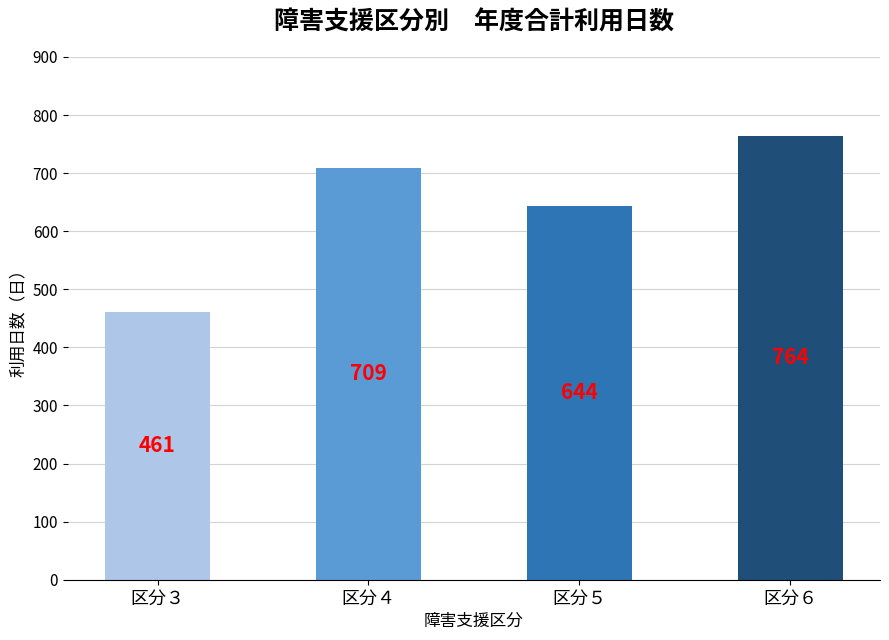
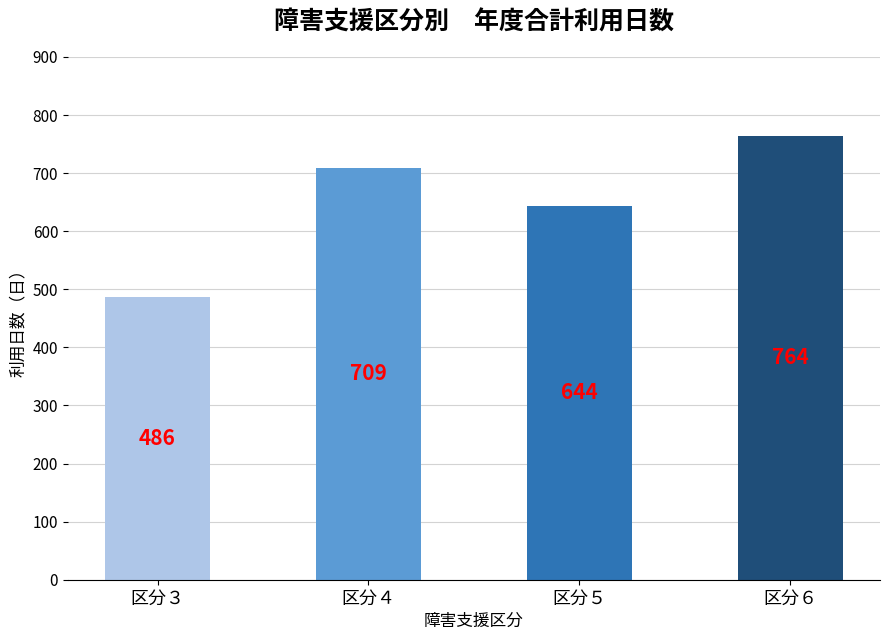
区分３: 461 -> 486
